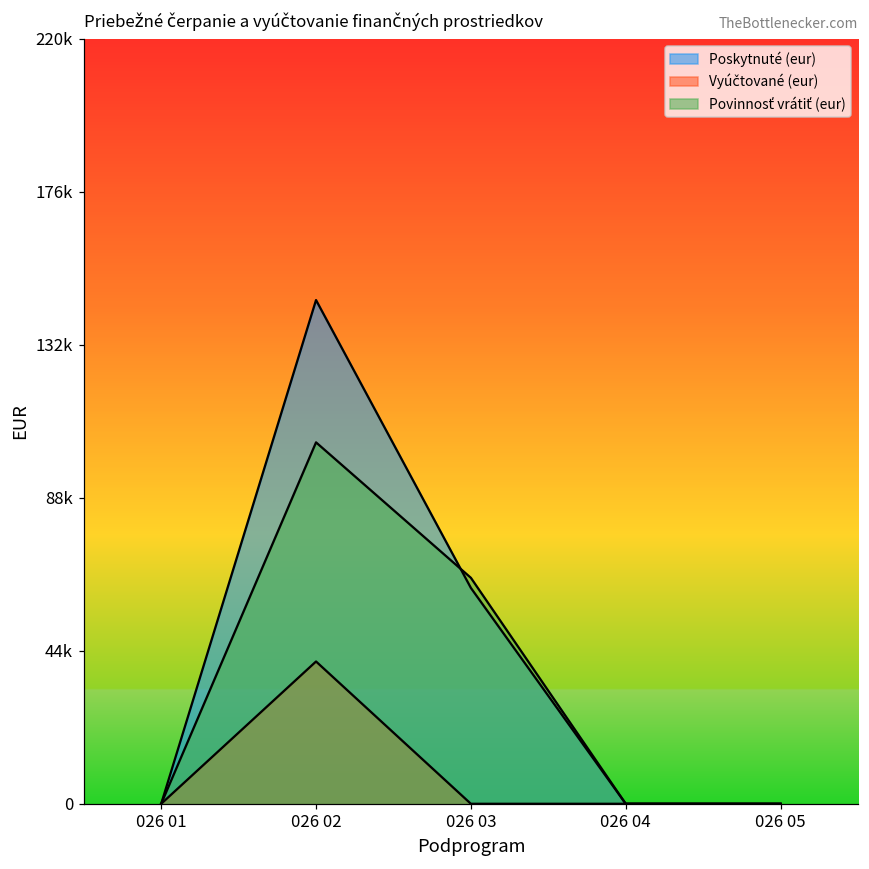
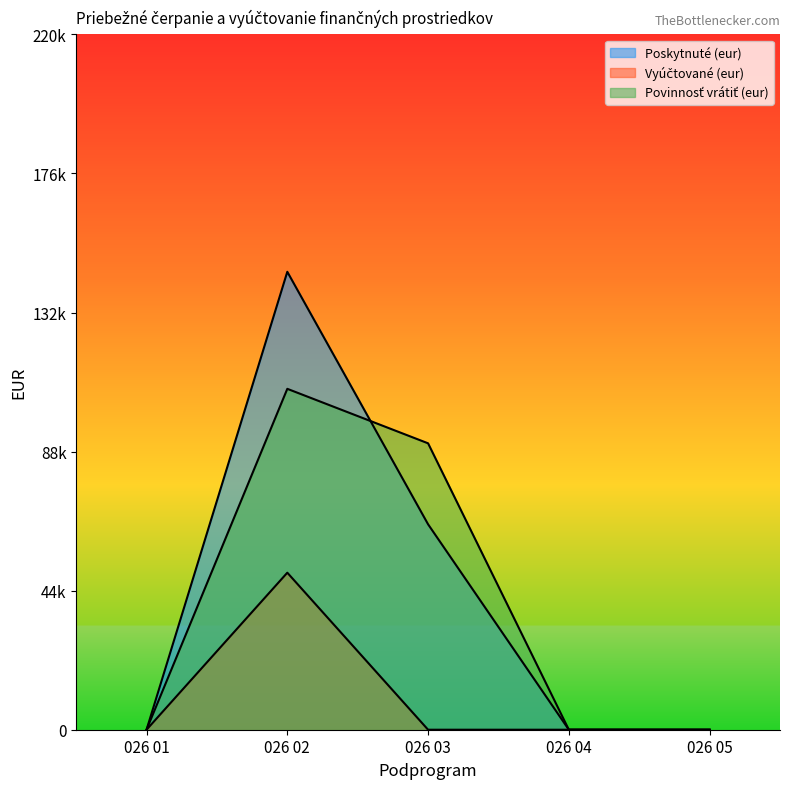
Vyúčtované (eur), 026 02: 41000 -> 50000
Povinnosť vrátiť (eur), 026 02: 104000 -> 108000
Poskytnuté (eur), 026 03: 62000 -> 65000
Povinnosť vrátiť (eur), 026 03: 65000 -> 91000
